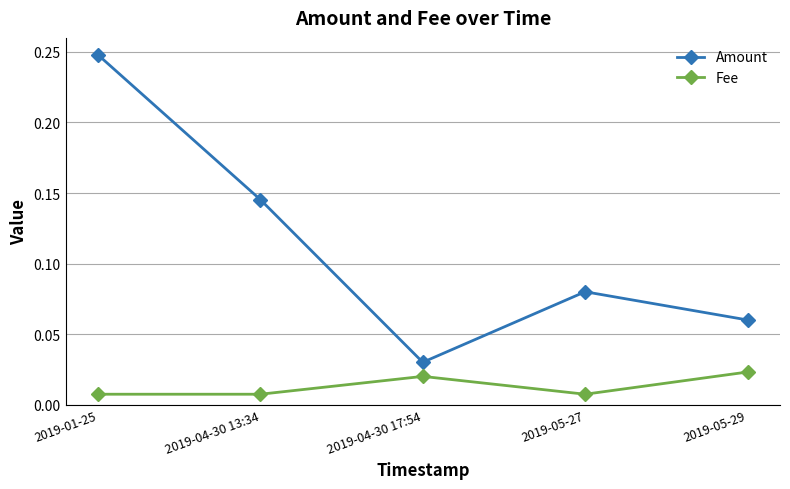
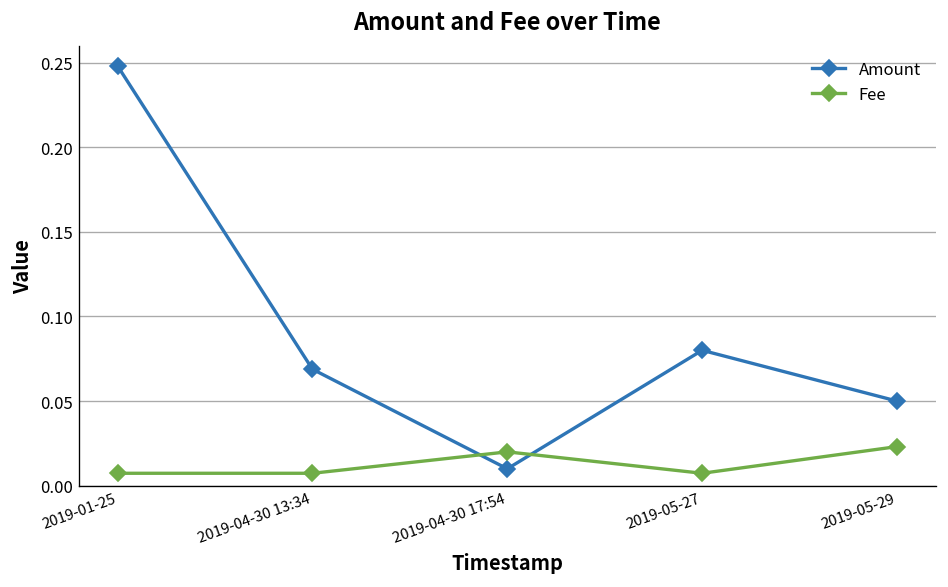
Amount, 2019-04-30 13:34: 0.145 -> 0.069
Amount, 2019-04-30 17:54: 0.03 -> 0.01
Amount, 2019-05-29: 0.06 -> 0.05
